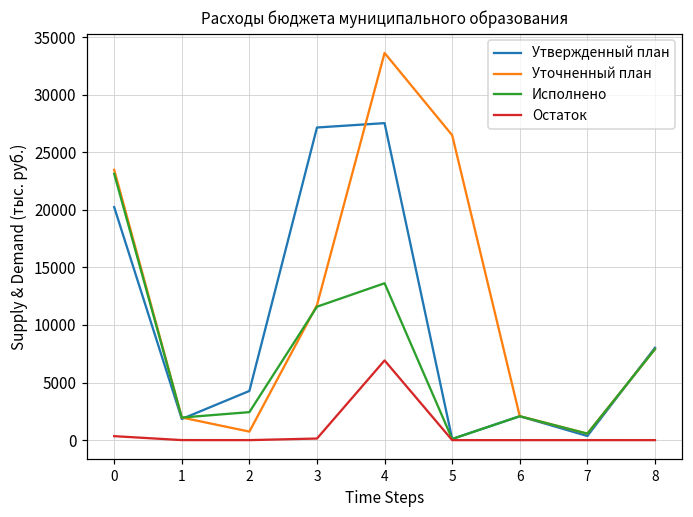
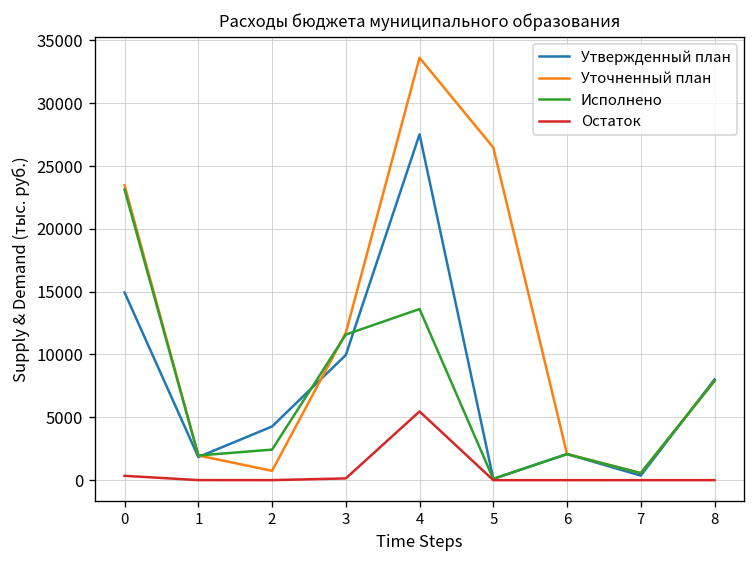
Утвержденный план, 0: 20200 -> 14900
Утвержденный план, 3: 27100 -> 10000
Остаток, 4: 6900 -> 5500
